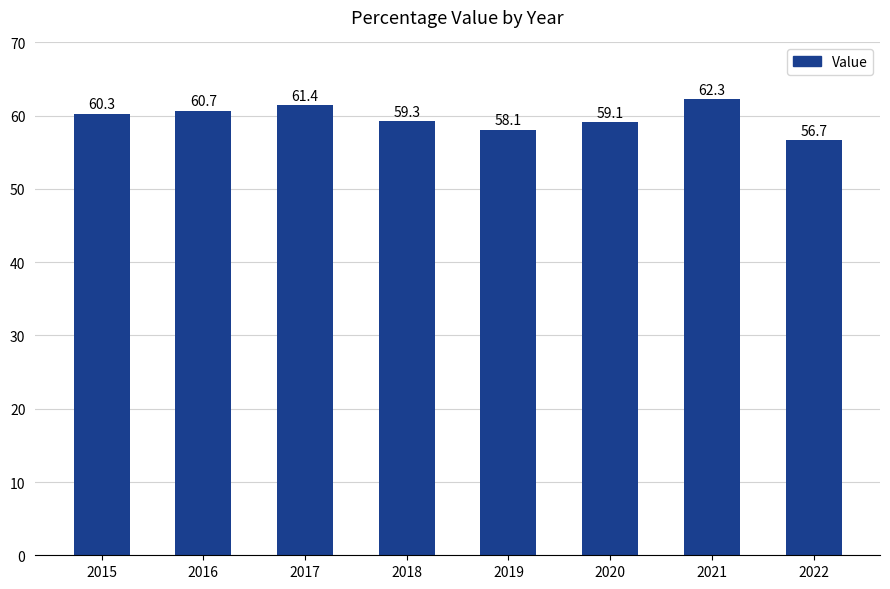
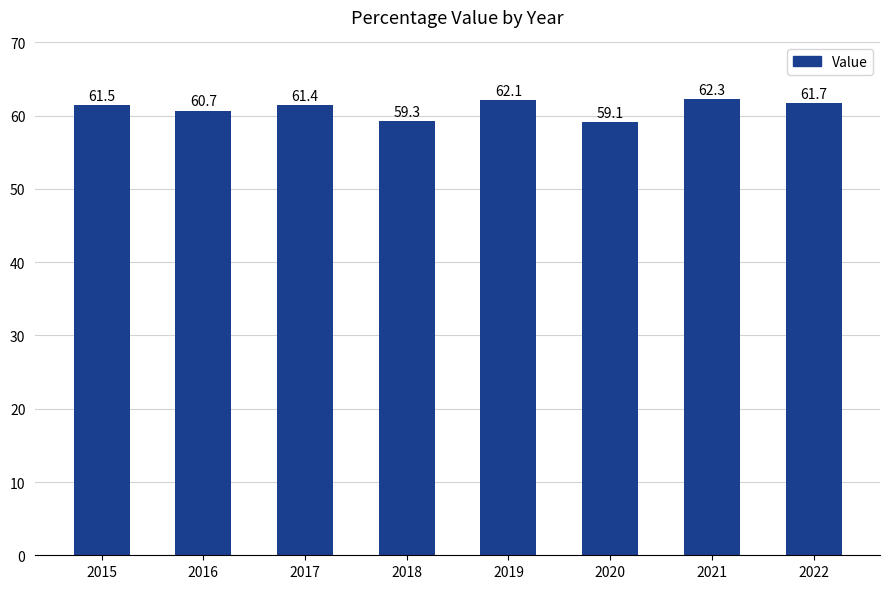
2015: 60.3 -> 61.5
2019: 58.1 -> 62.1
2022: 56.7 -> 61.7
